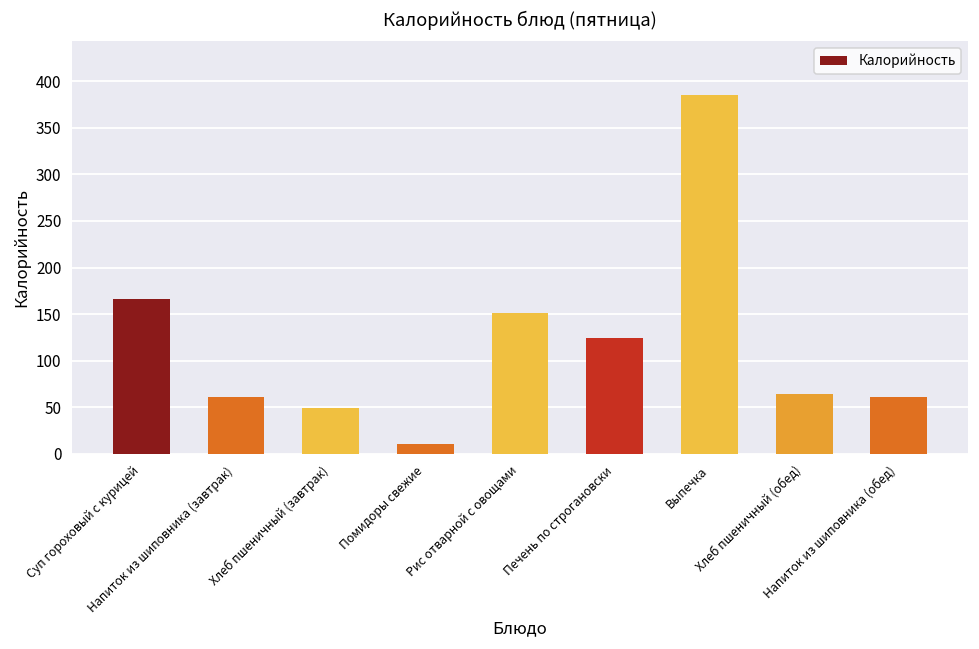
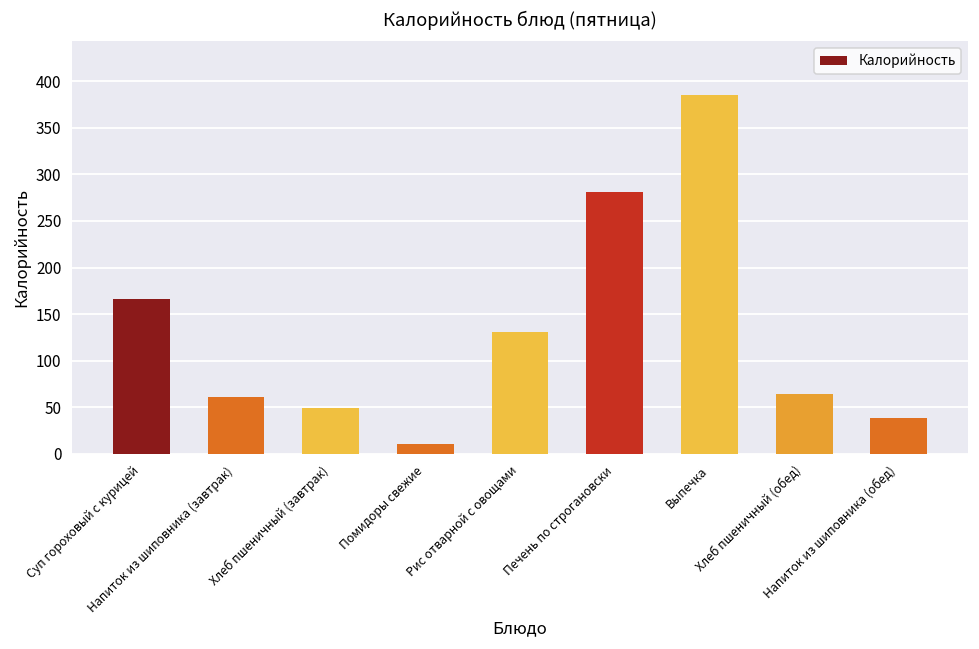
Рис отварной с овощами: 150 -> 130
Печень по строгановски: 120 -> 280
Напиток из шиповника (обед): 60 -> 40
